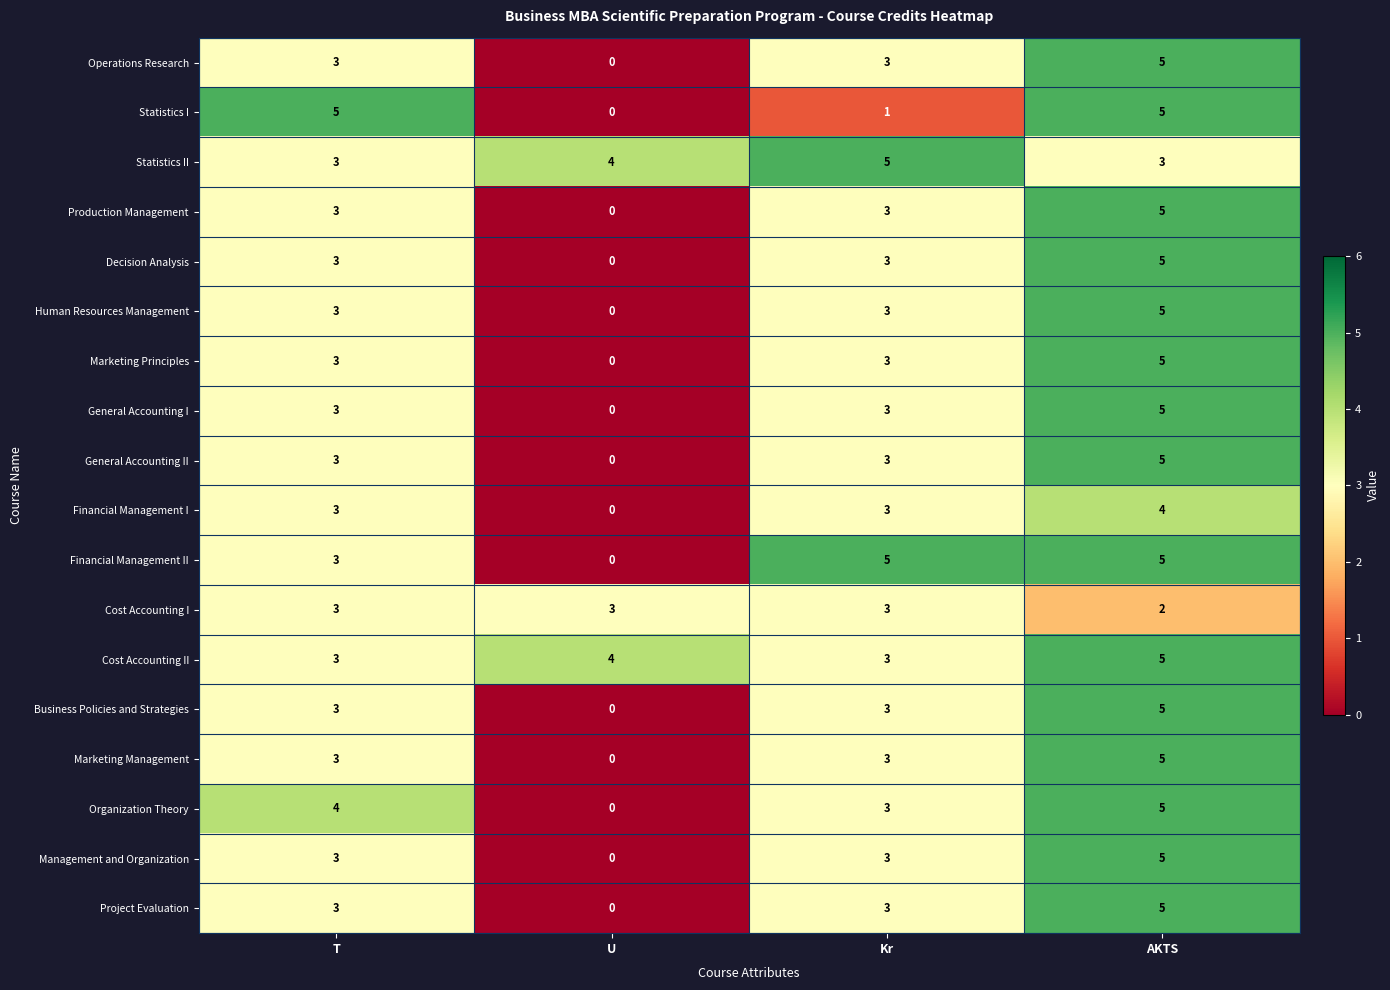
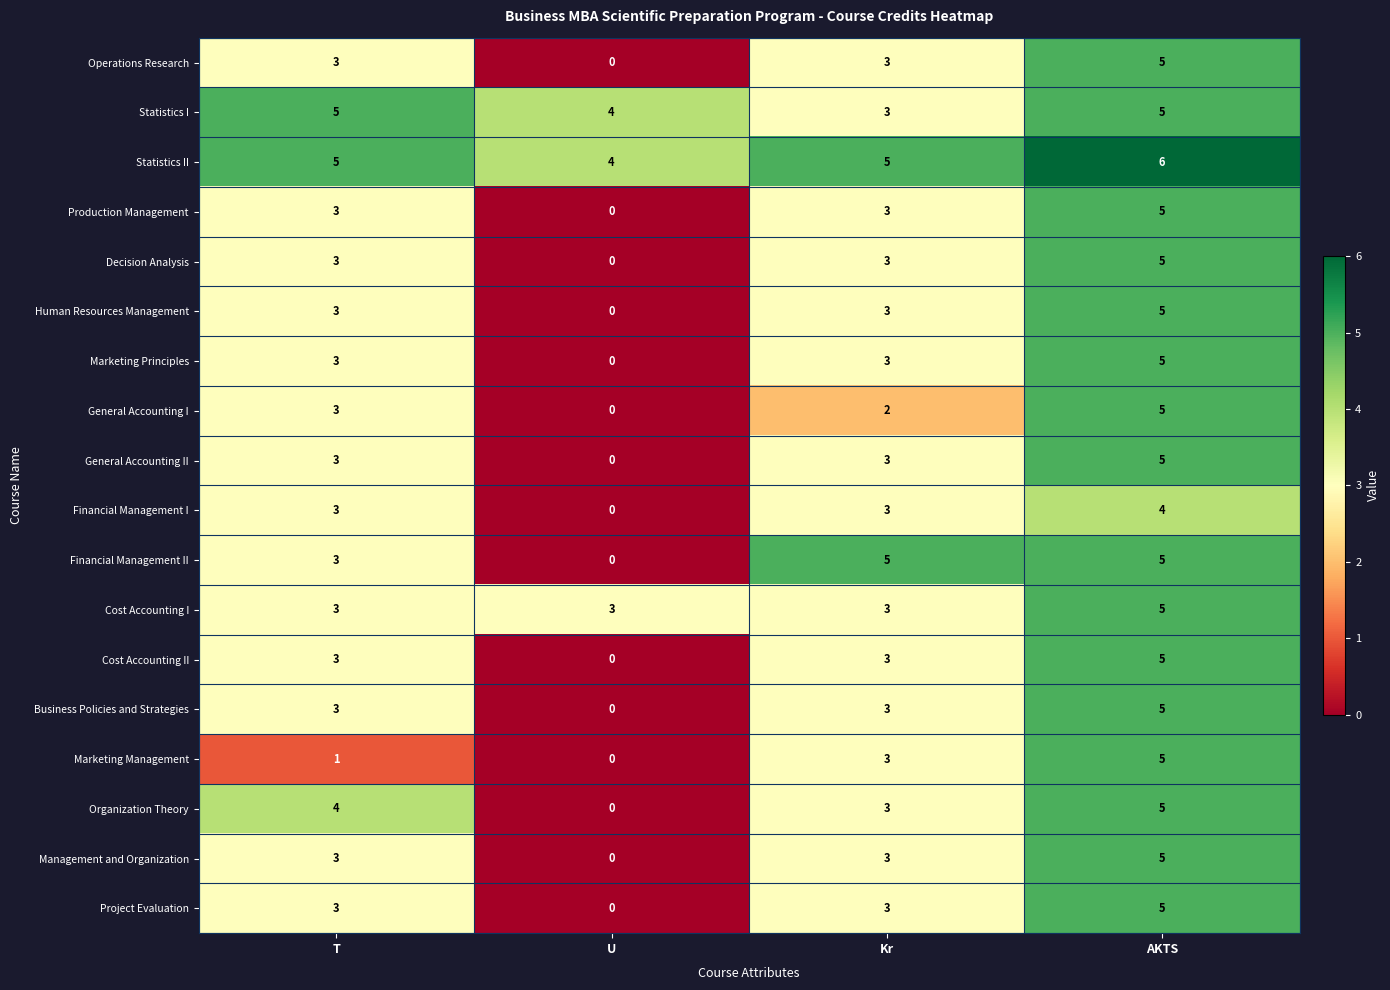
Statistics I, U: 0 -> 4
Statistics I, Kr: 1 -> 3
Statistics II, T: 3 -> 5
Statistics II, AKTS: 3 -> 6
General Accounting I, Kr: 3 -> 2
Cost Accounting I, AKTS: 2 -> 5
Cost Accounting II, U: 4 -> 0
Marketing Management, T: 3 -> 1
